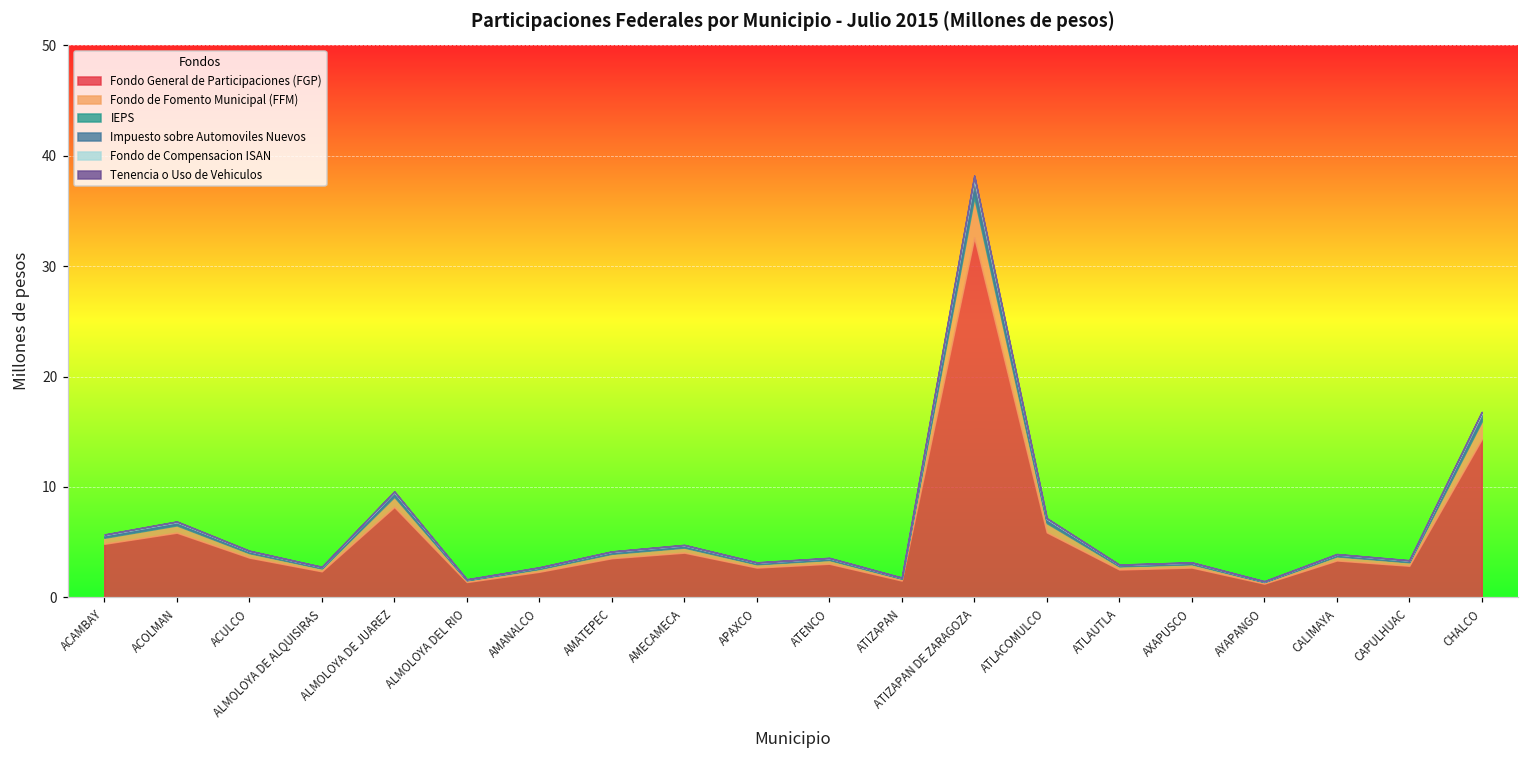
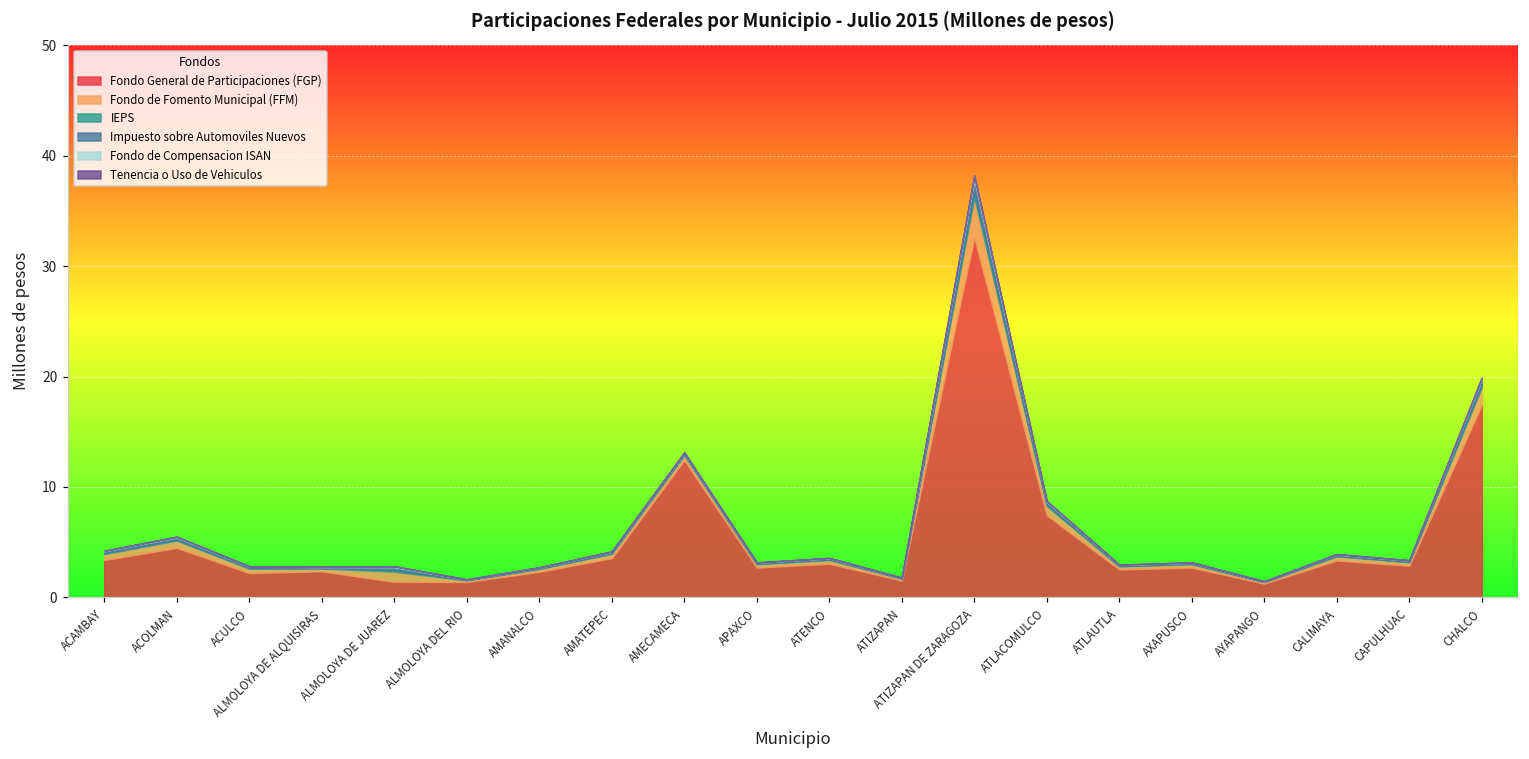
Fondo General de Participaciones (FGP), ACAMBAY: 4.9 -> 3.4
Fondo General de Participaciones (FGP), ACOLMAN: 5.9 -> 4.5
Fondo General de Participaciones (FGP), ACULCO: 3.6 -> 2.2
Fondo General de Participaciones (FGP), ALMOLOYA DE JUAREZ: 8.2 -> 1.4
Fondo General de Participaciones (FGP), AMECAMECA: 4.1 -> 12.4
Fondo General de Participaciones (FGP), ATLACOMULCO: 5.9 -> 7.4
Fondo General de Participaciones (FGP), CHALCO: 14.3 -> 17.4
